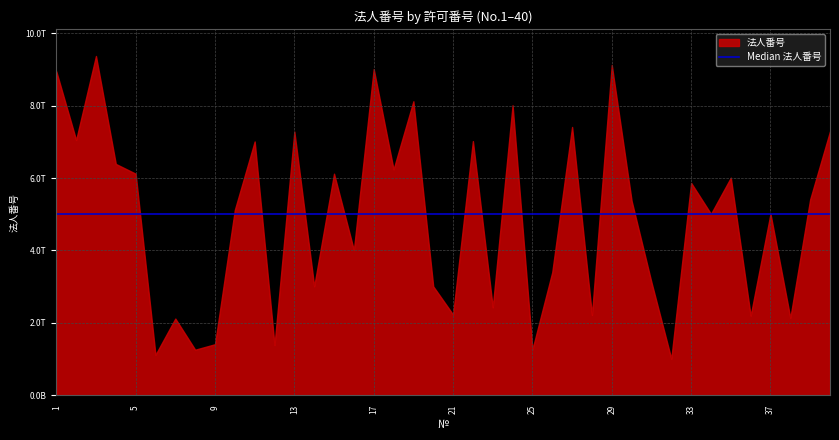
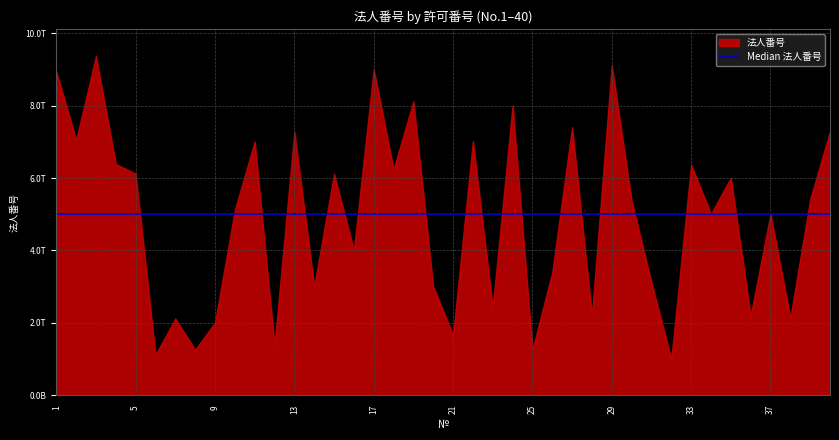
法人番号, 9: 1.4T -> 2.0T
法人番号, 21: 2.2T -> 1.7T
法人番号, 33: 5.9T -> 6.4T
